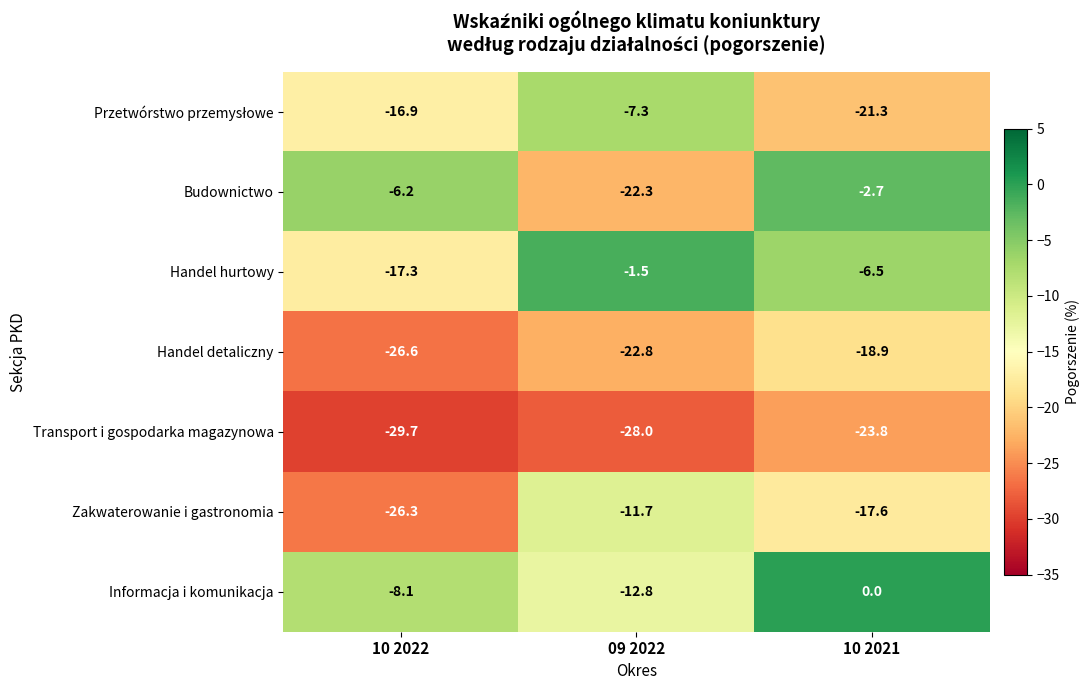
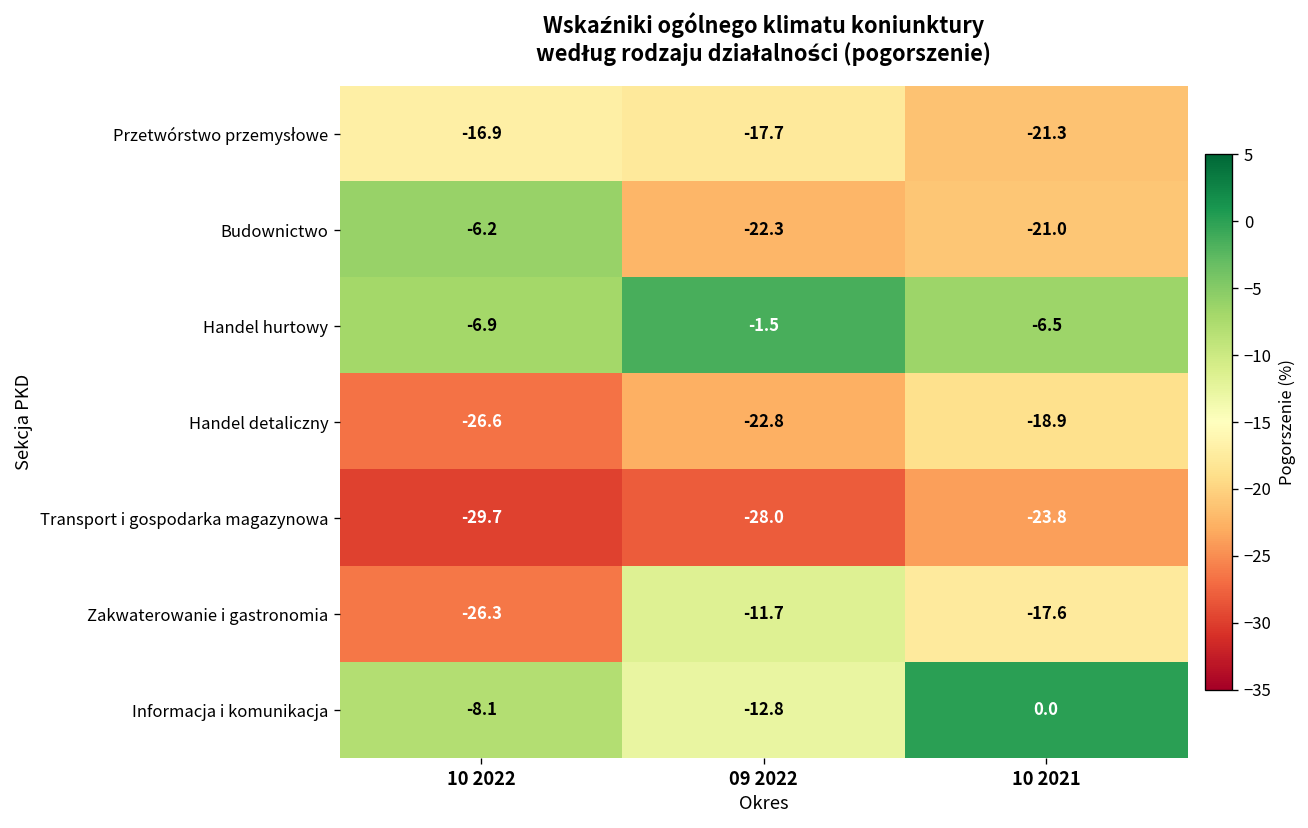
Przetwórstwo przemysłowe, 09 2022: -7.3 -> -17.7
Budownictwo, 10 2021: -2.7 -> -21.0
Handel hurtowy, 10 2022: -17.3 -> -6.9
